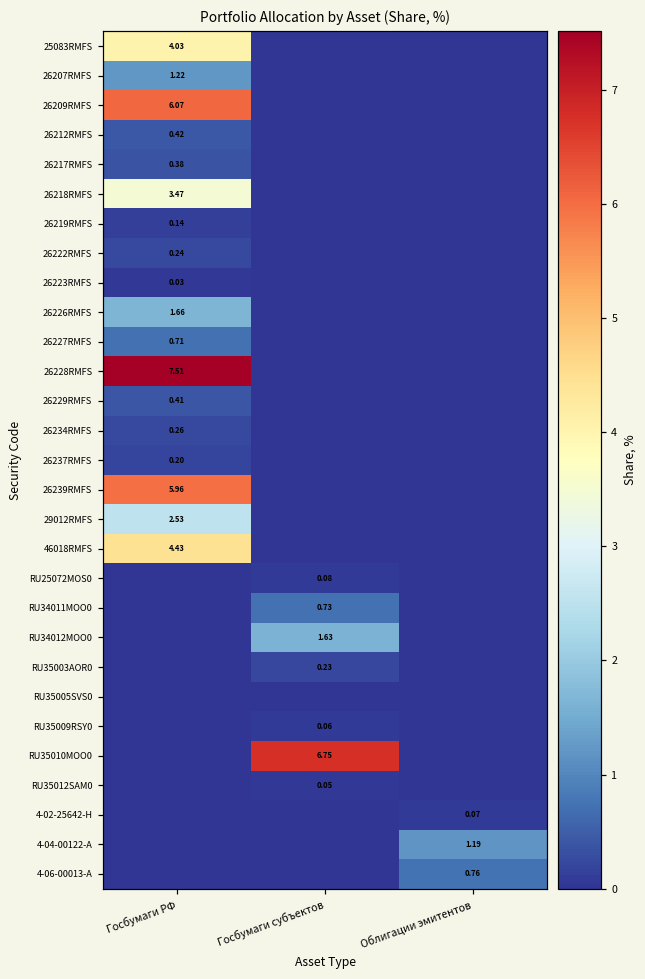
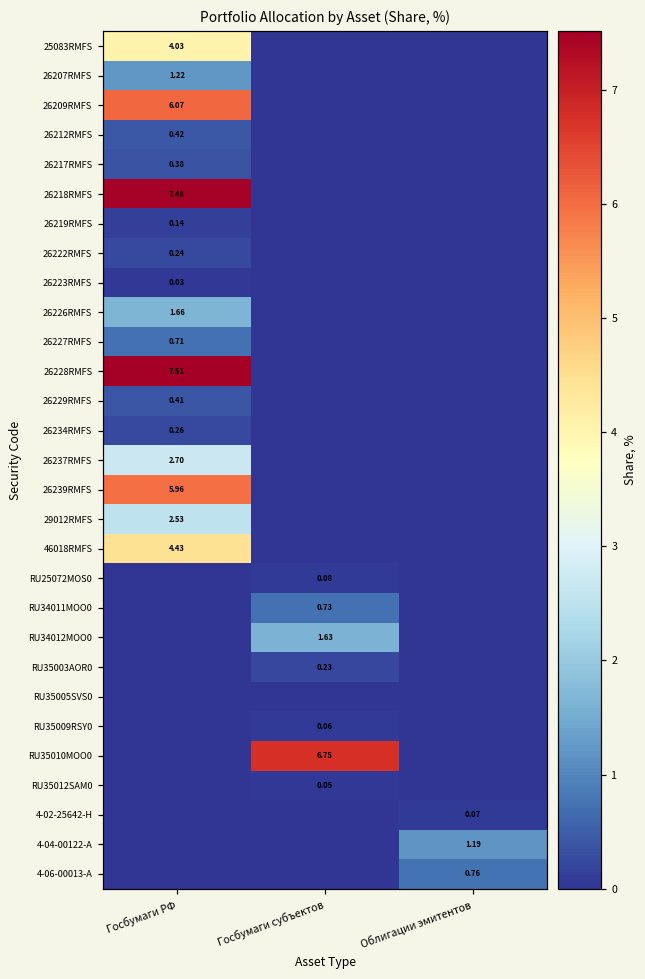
26218RMFS, Госбумаги РФ: 3.47 -> 7.48
26237RMFS, Госбумаги РФ: 0.20 -> 2.70
